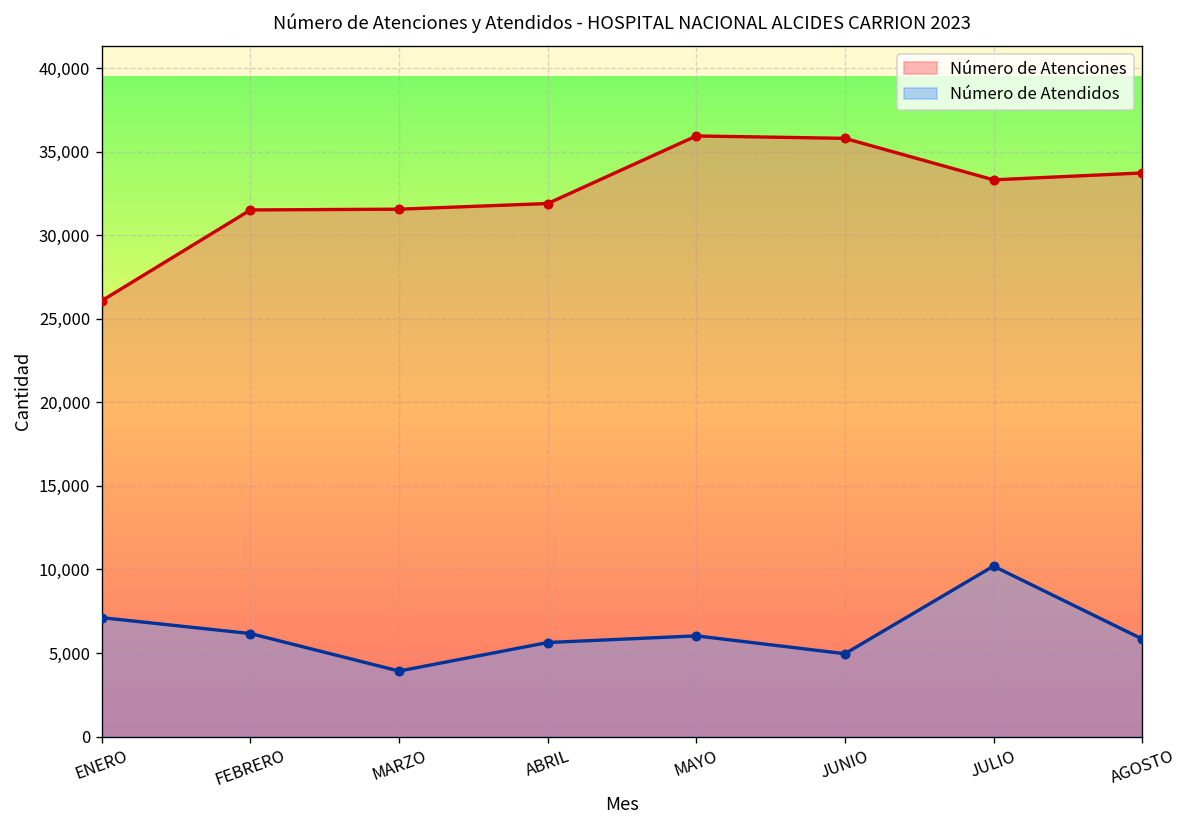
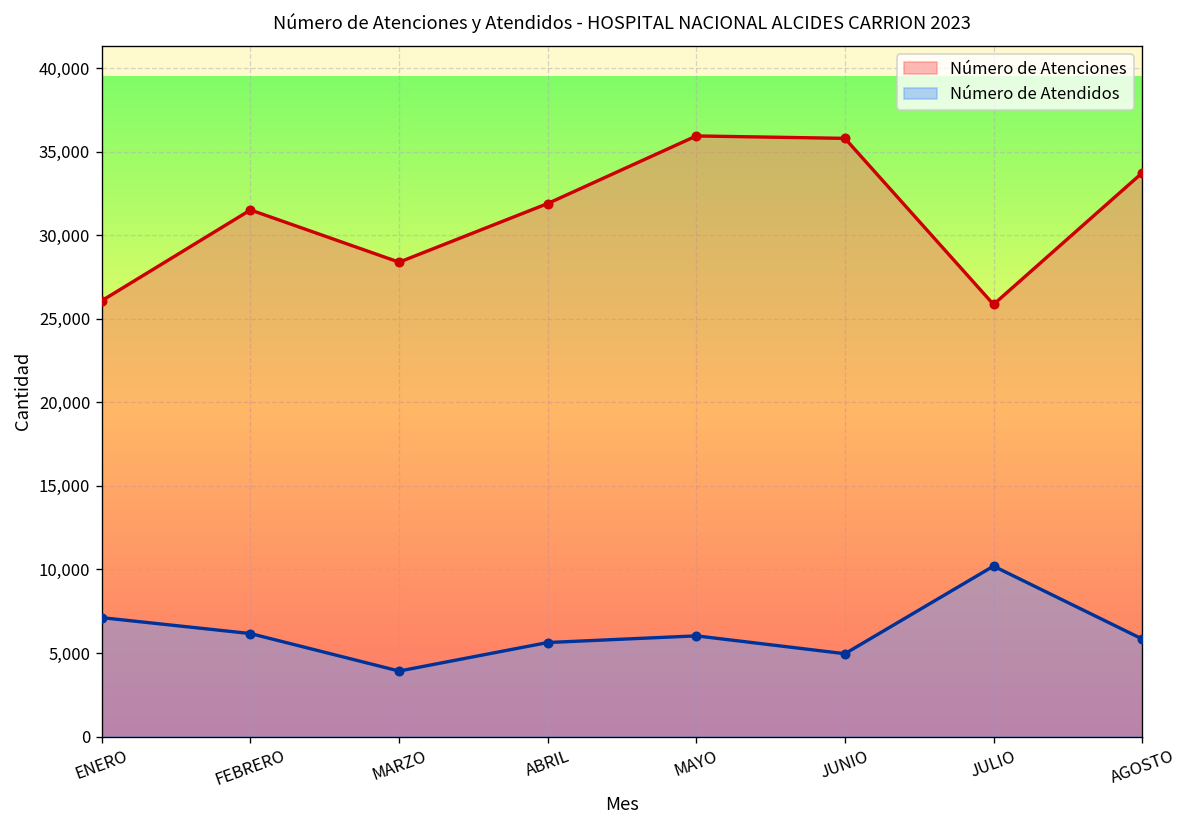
Número de Atenciones, MARZO: 31,600 -> 28,400
Número de Atenciones, JULIO: 33,300 -> 25,900
